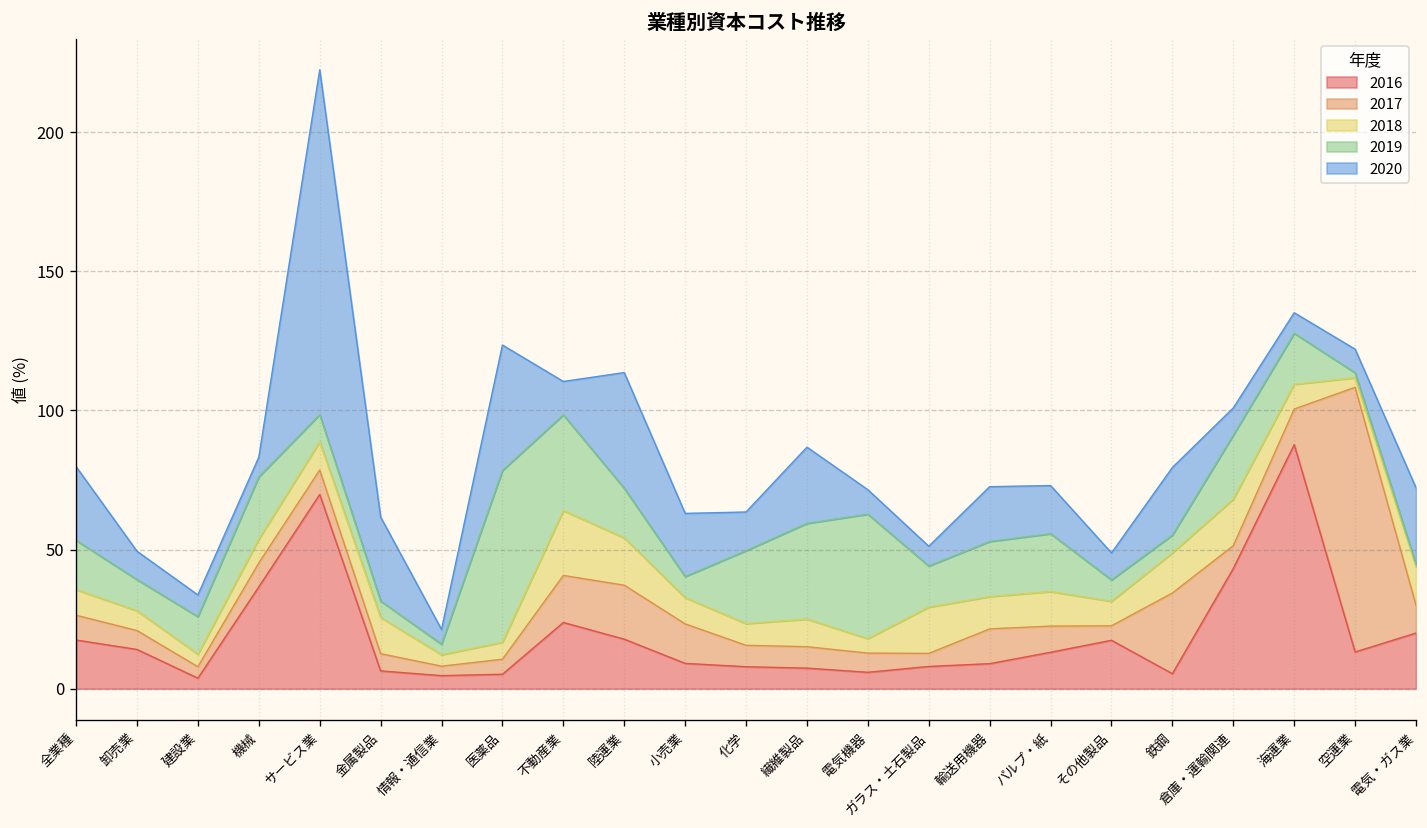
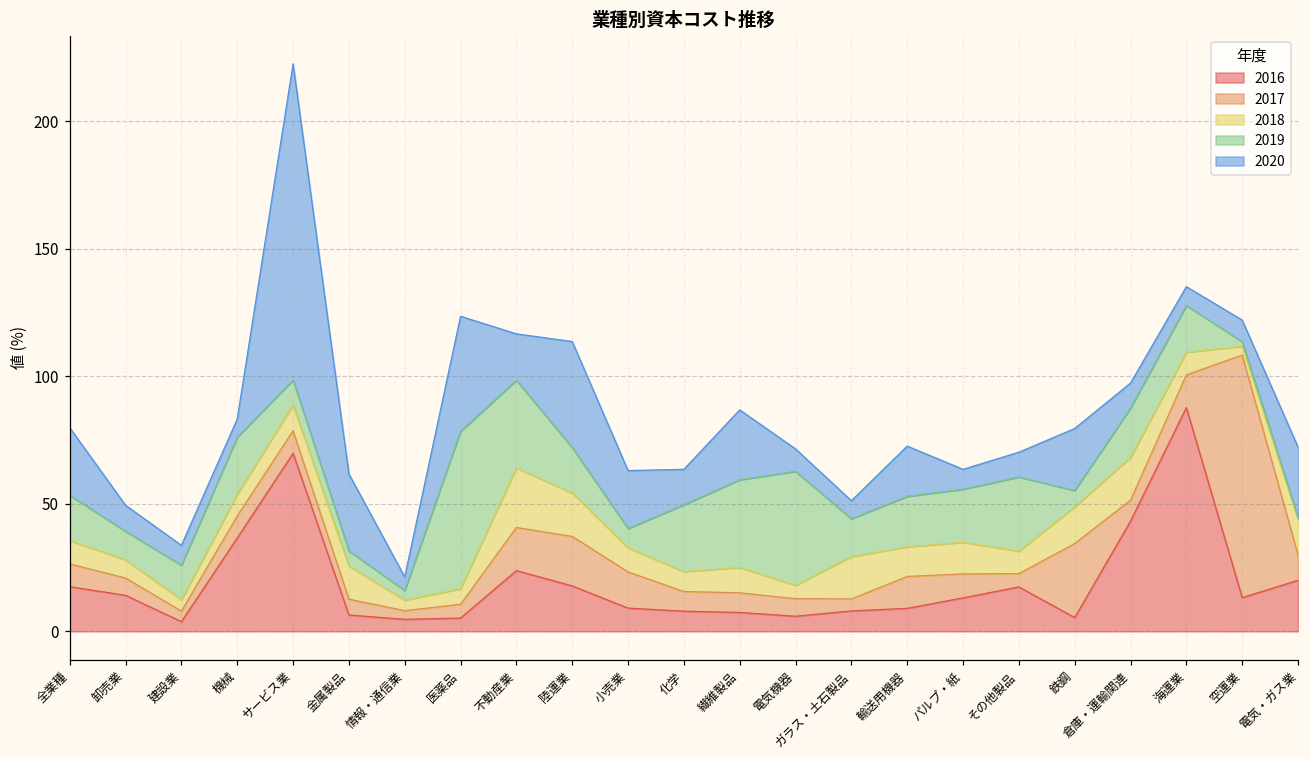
2020, 不動産業: 12 -> 18
2020, パルプ・紙: 17 -> 8
2019, その他製品: 8 -> 29
2019, 倉庫・運輸関連: 23 -> 19
